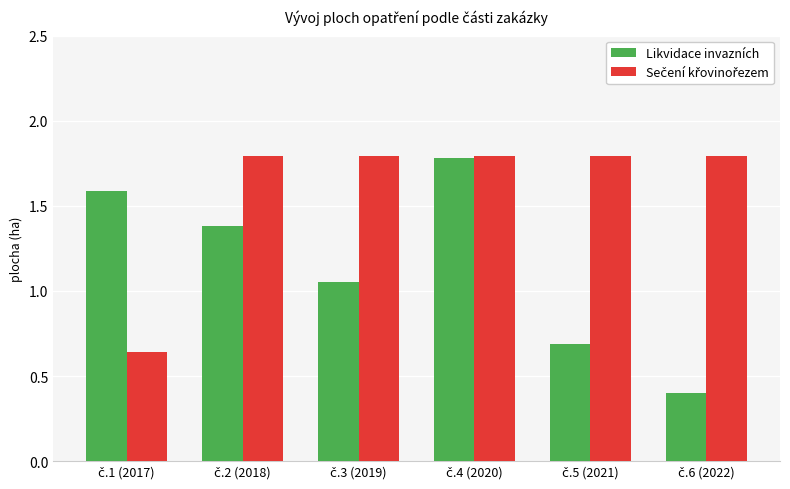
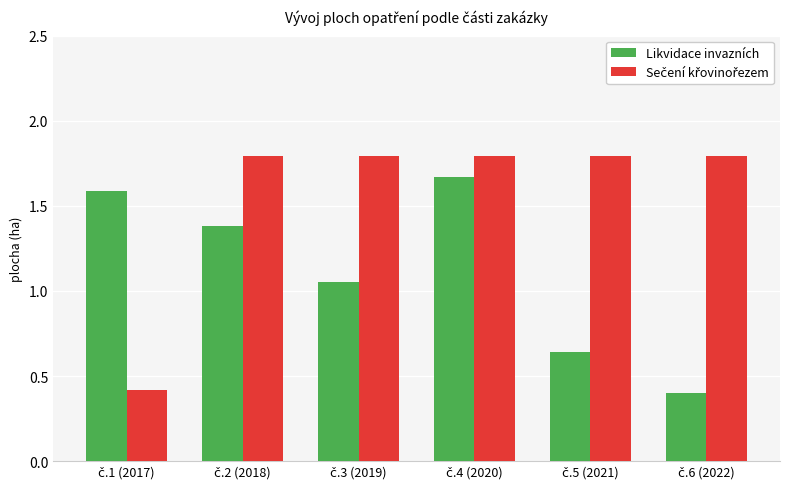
Sečení křovinořezem, č.1 (2017): 0.64 -> 0.42
Likvidace invazních, č.4 (2020): 1.78 -> 1.67
Likvidace invazních, č.5 (2021): 0.69 -> 0.64
